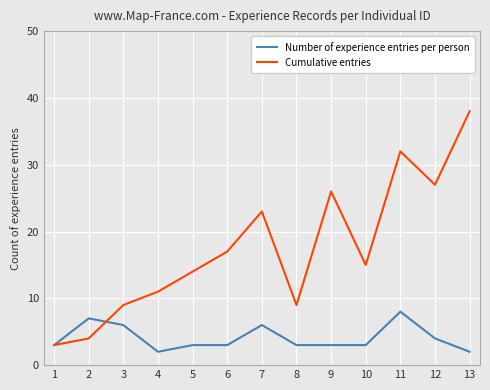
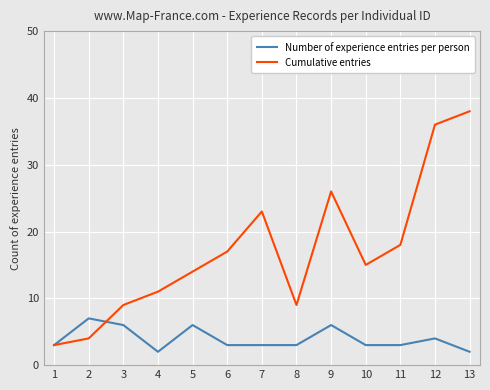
Number of experience entries per person, 5: 3 -> 6
Number of experience entries per person, 7: 6 -> 3
Number of experience entries per person, 9: 3 -> 6
Number of experience entries per person, 11: 8 -> 3
Cumulative entries, 11: 32 -> 18
Cumulative entries, 12: 27 -> 36
